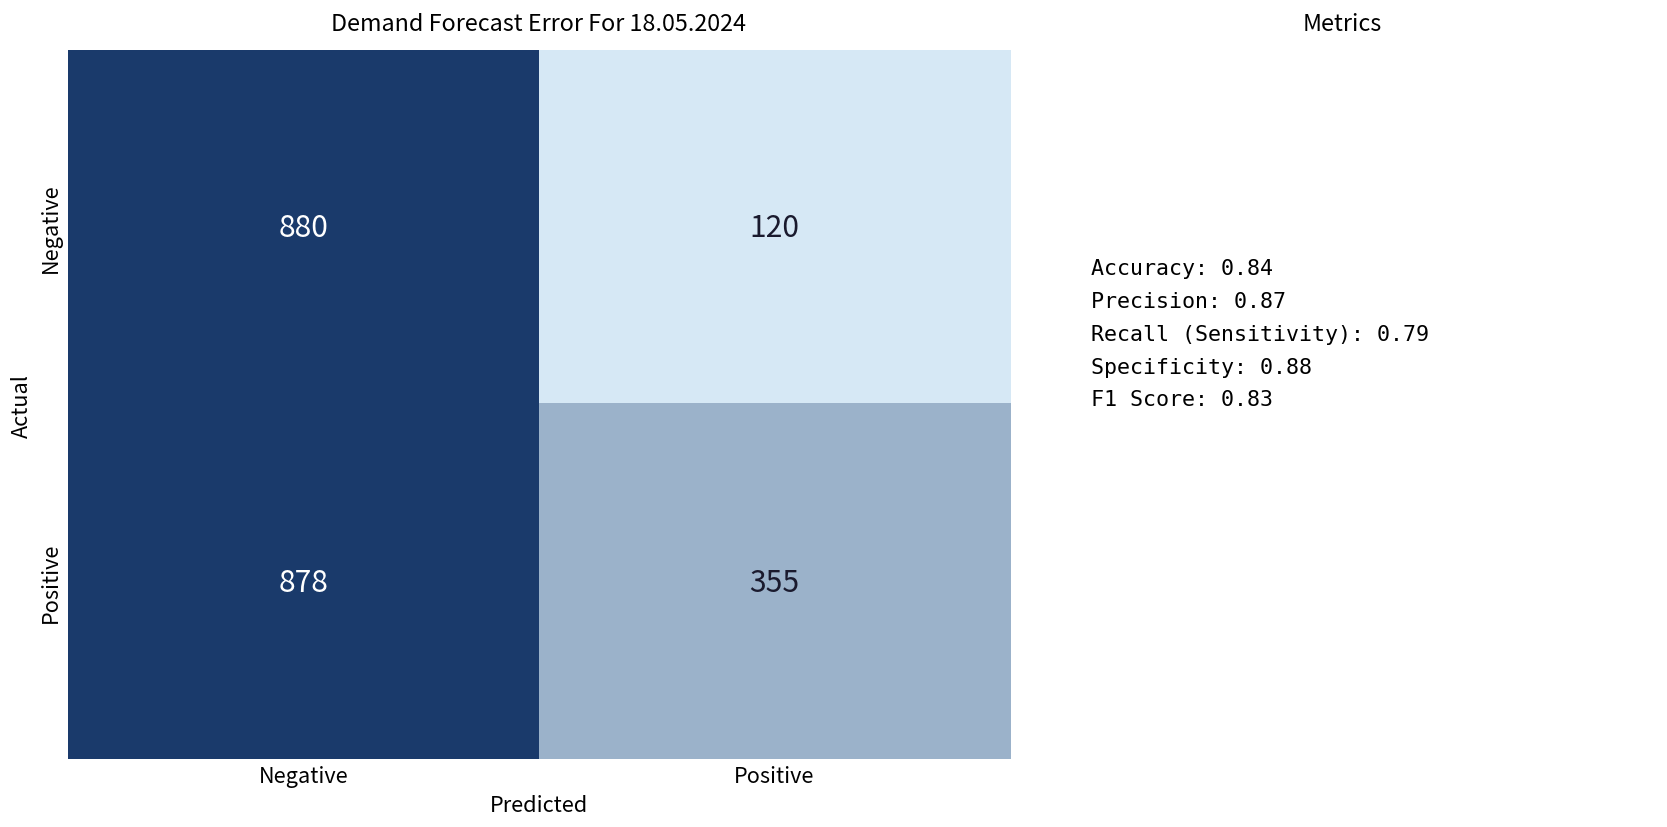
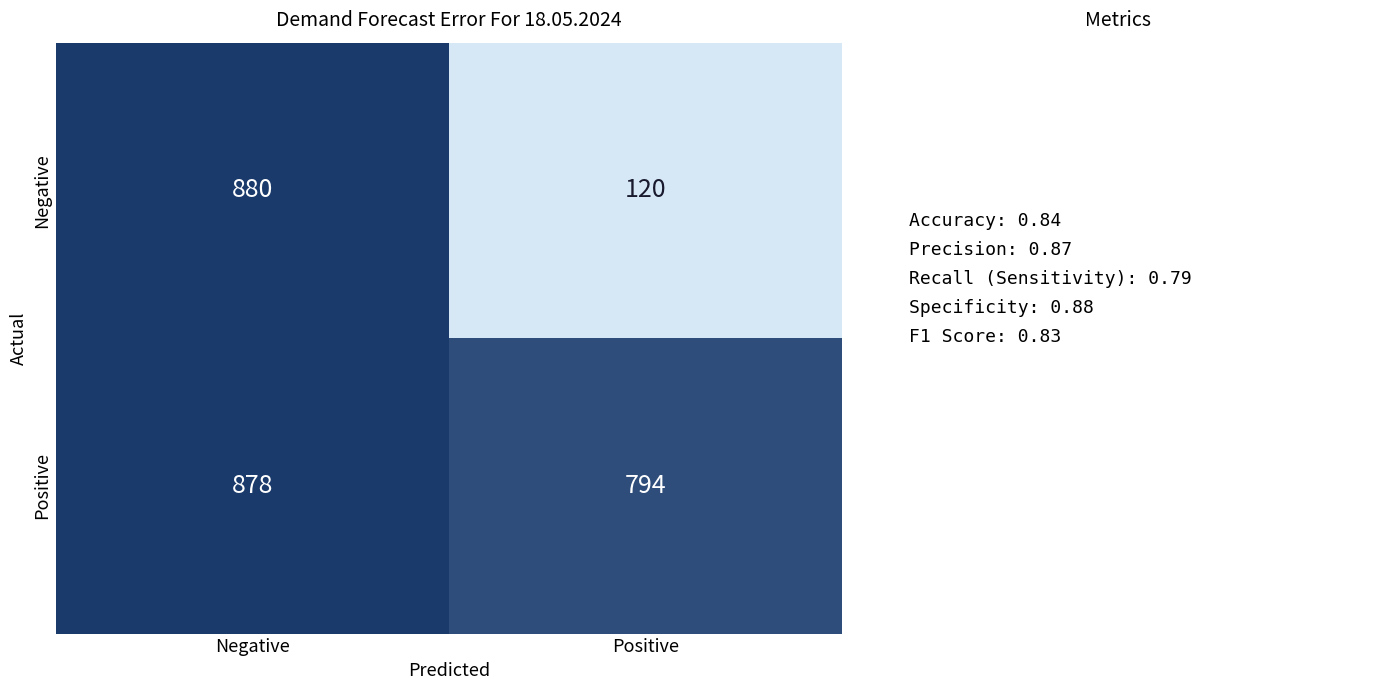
Positive, Positive: 355 -> 794
